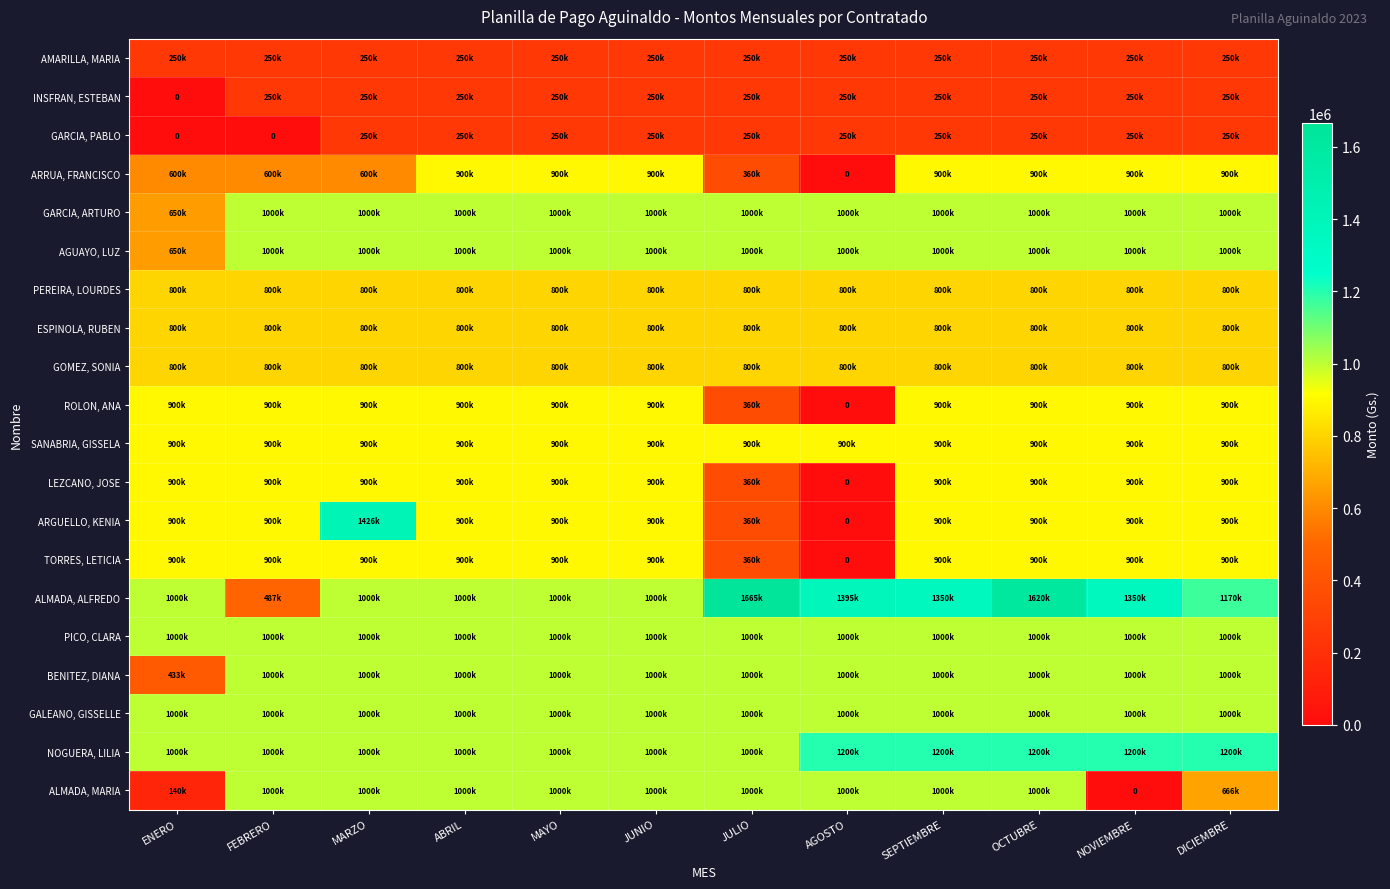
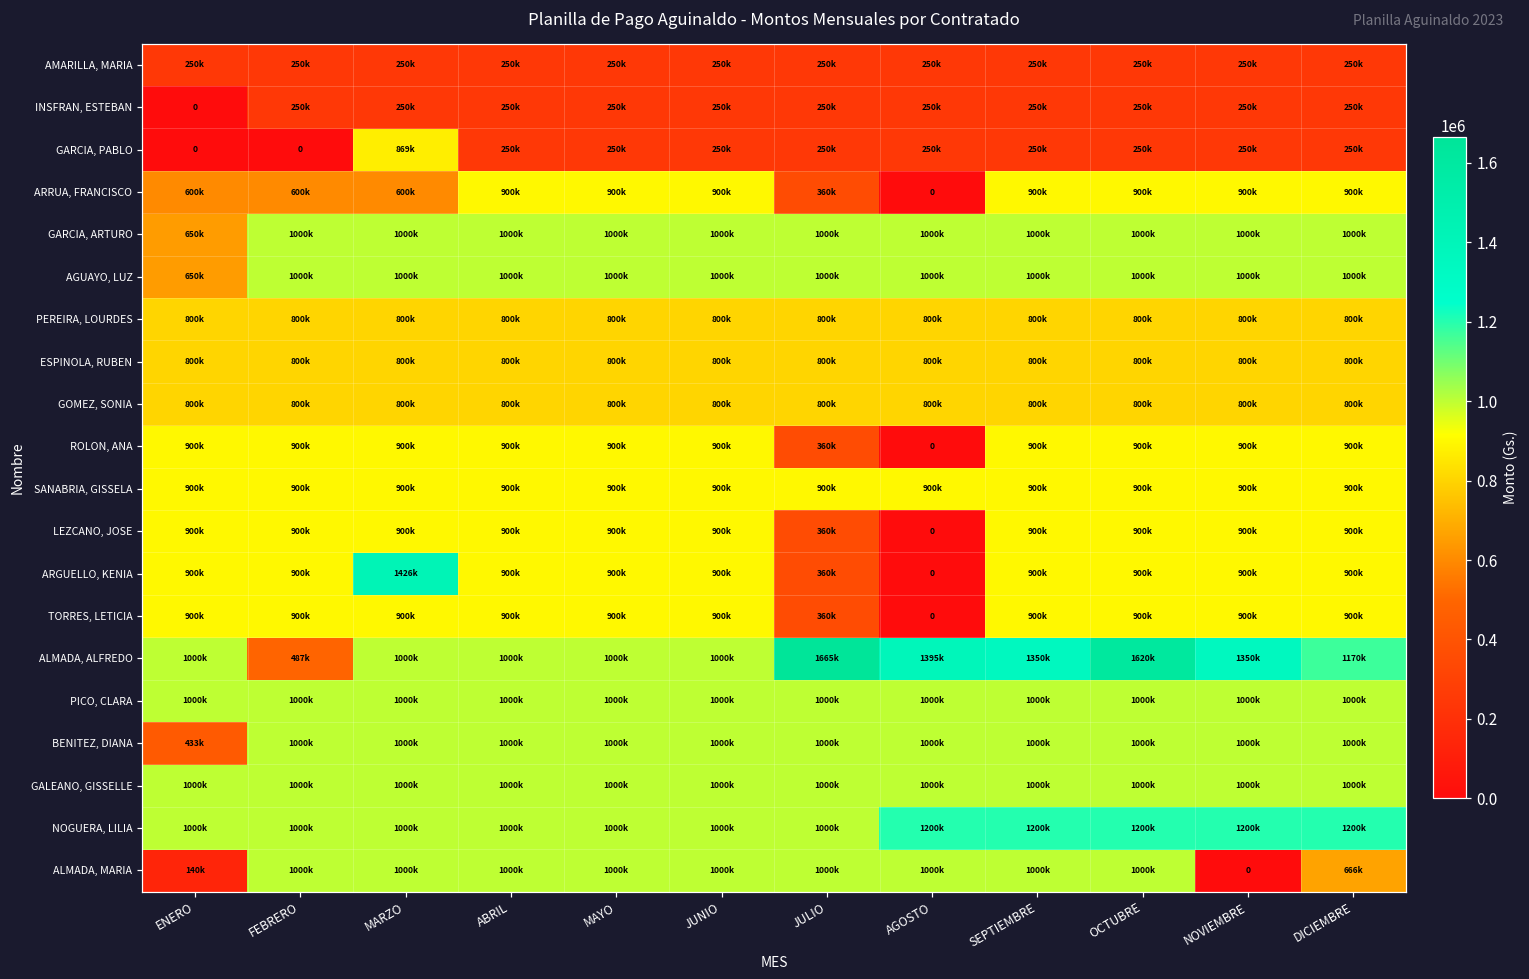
GARCIA, PABLO, MARZO: 250k -> 869k
